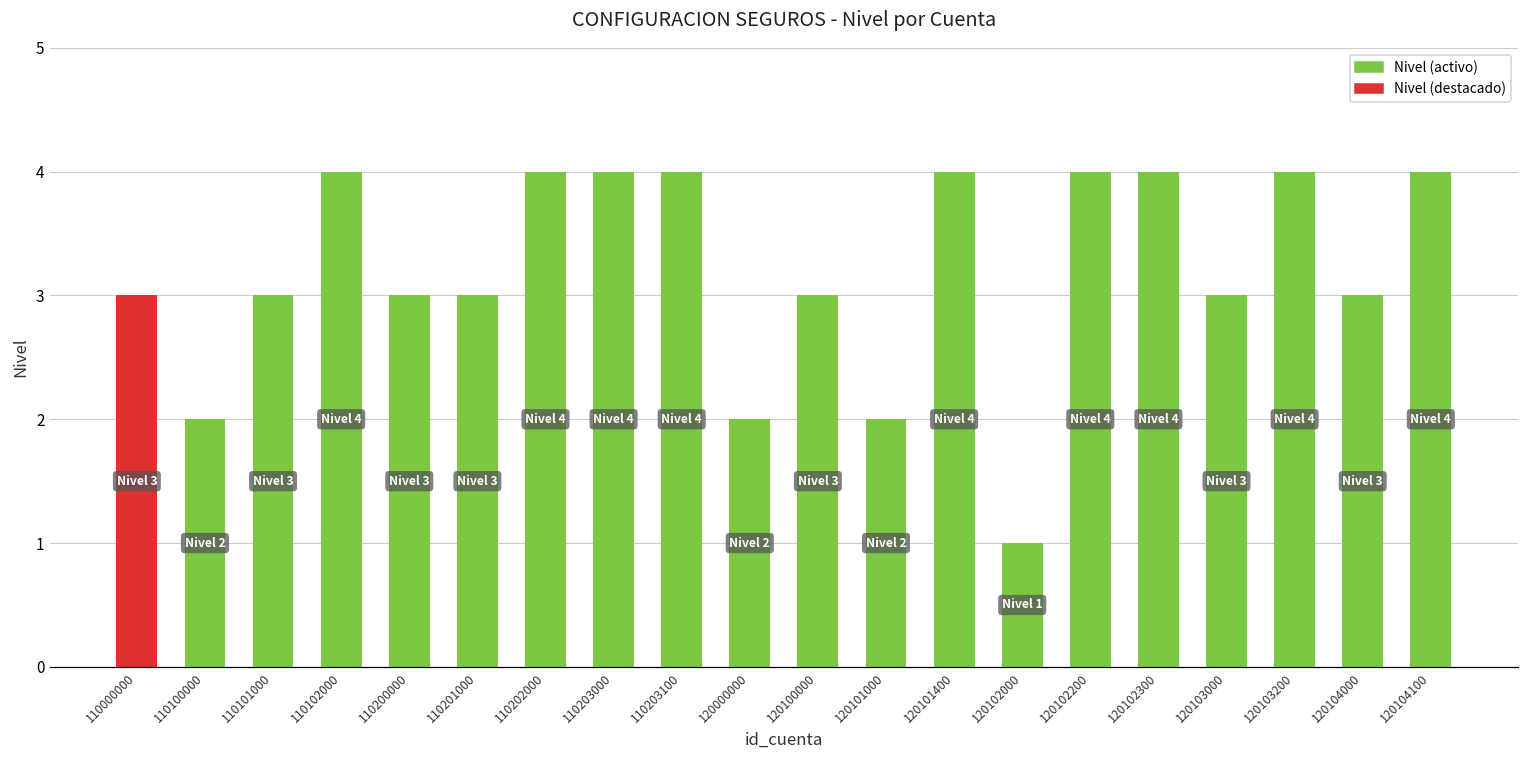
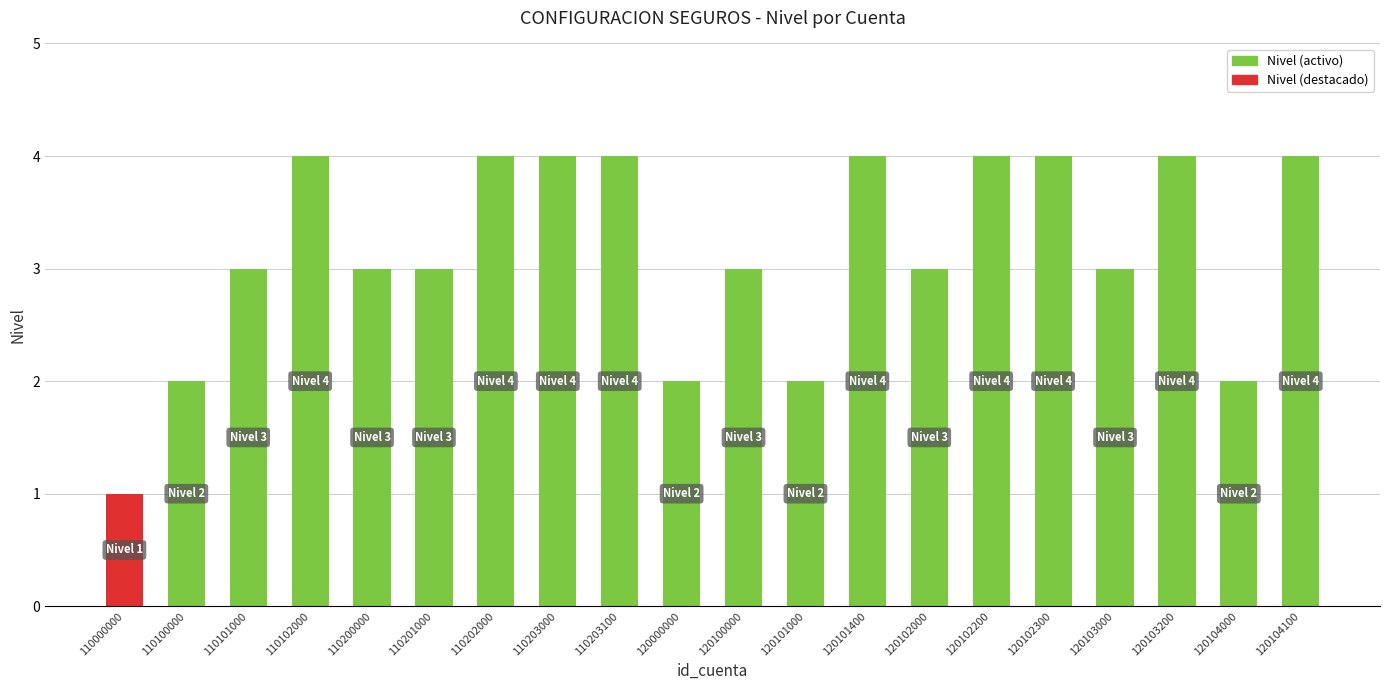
110000000: 3 -> 1
120102000: 1 -> 3
120104000: 3 -> 2
